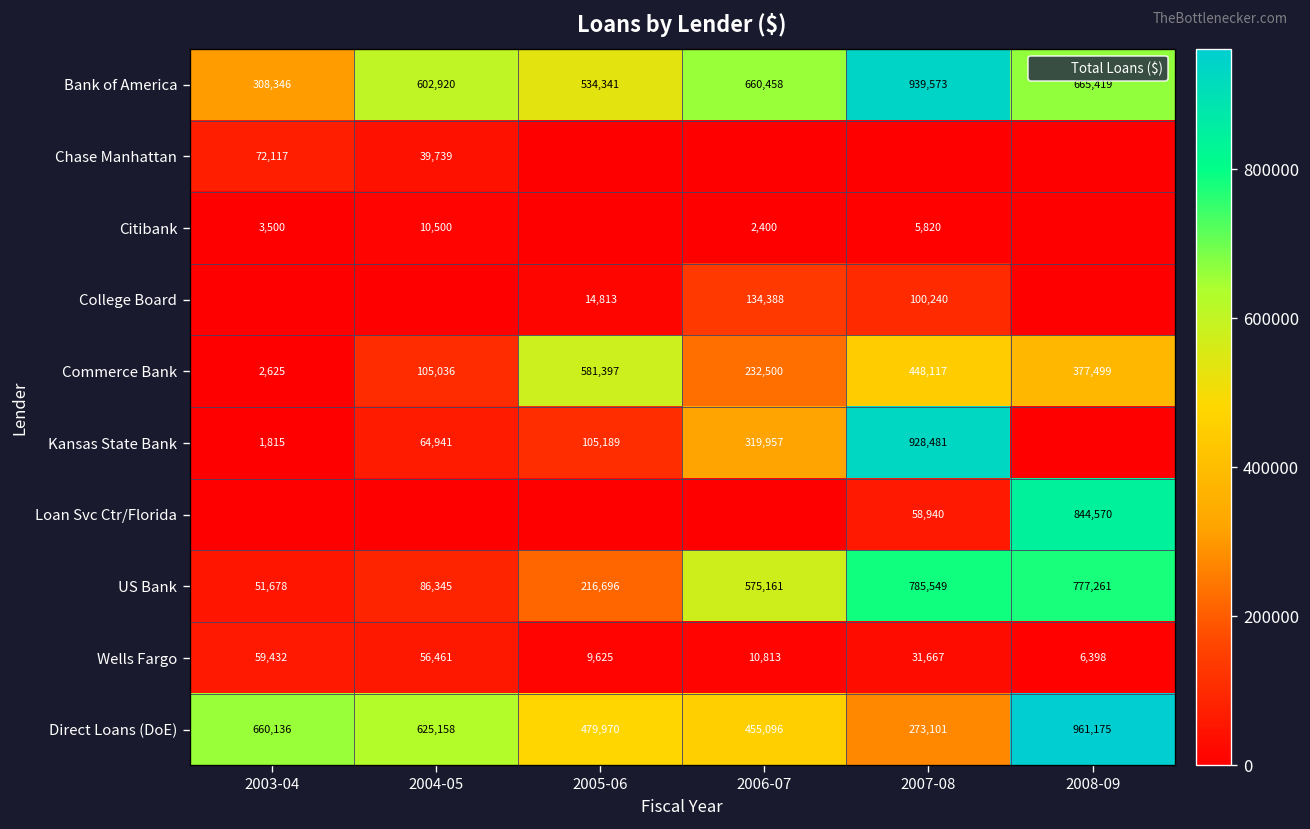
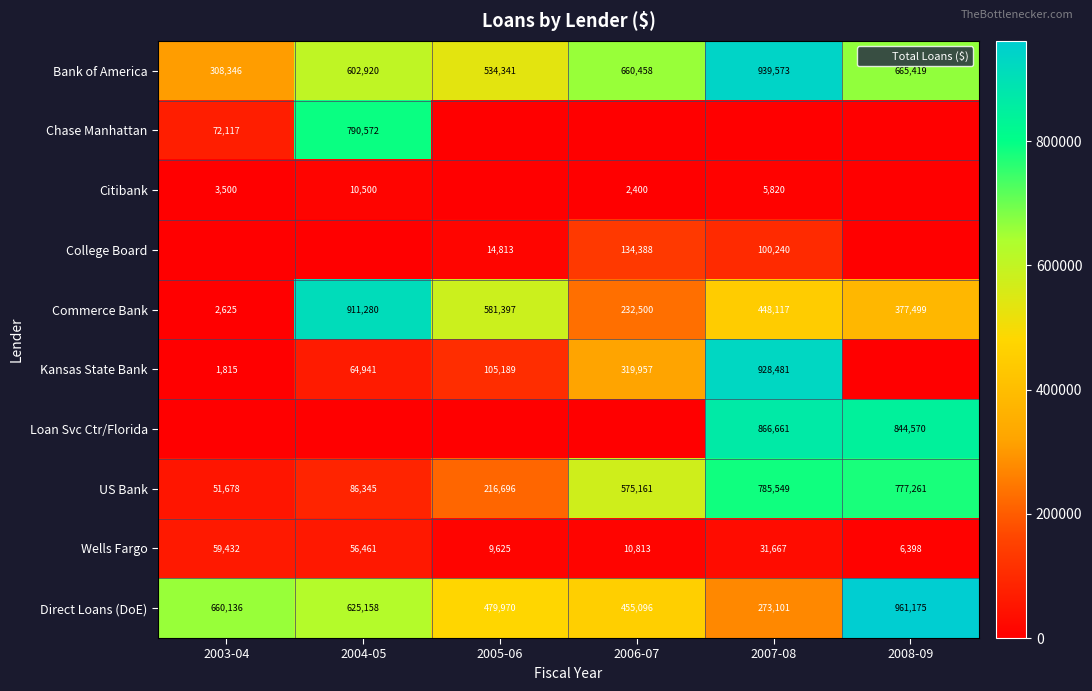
Chase Manhattan, 2004-05: 39,739 -> 790,572
Commerce Bank, 2004-05: 105,036 -> 911,280
Loan Svc Ctr/Florida, 2007-08: 58,940 -> 866,661
